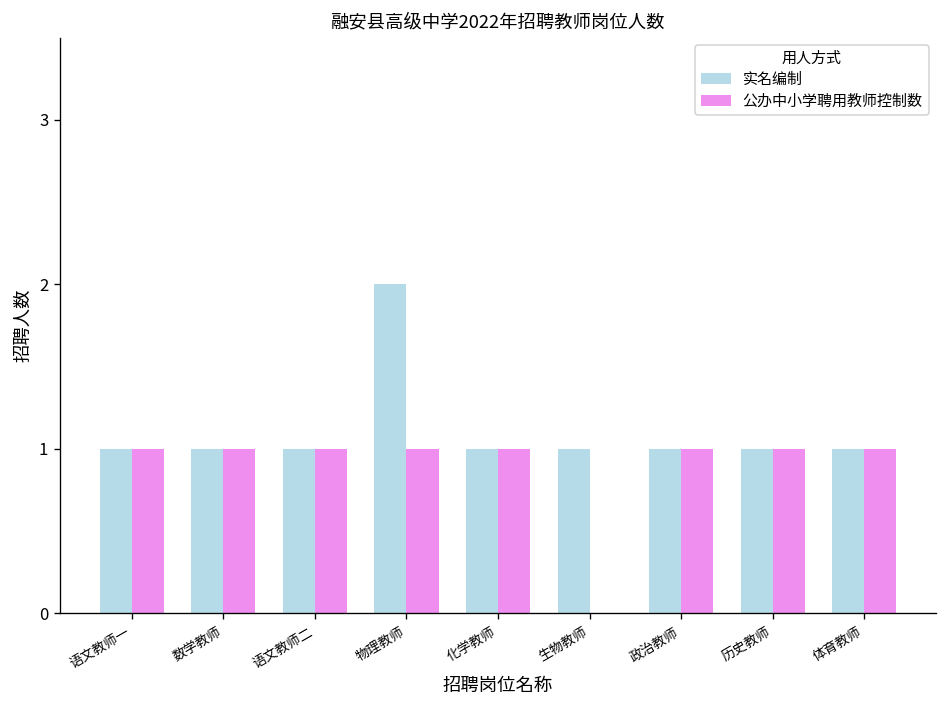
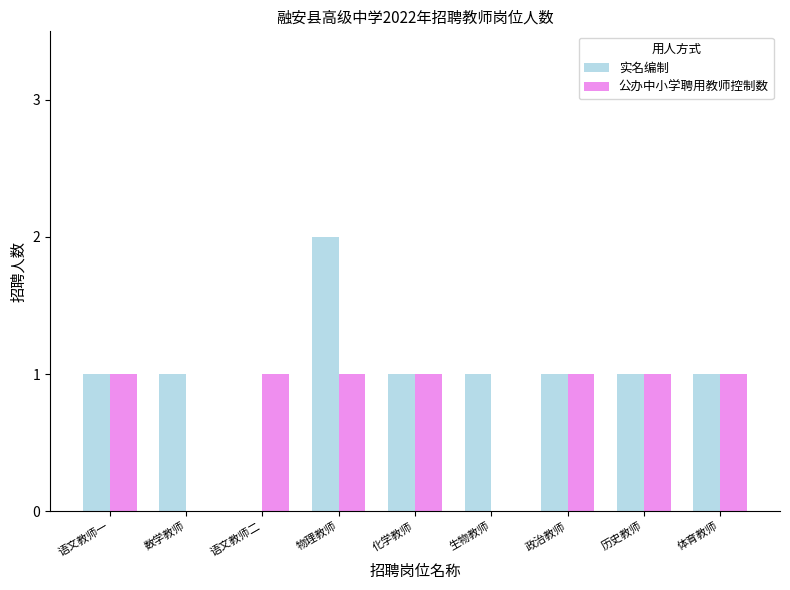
公办中小学聘用教师控制数, 数学教师: 1 -> 0
实名编制, 语文教师二: 1 -> 0
